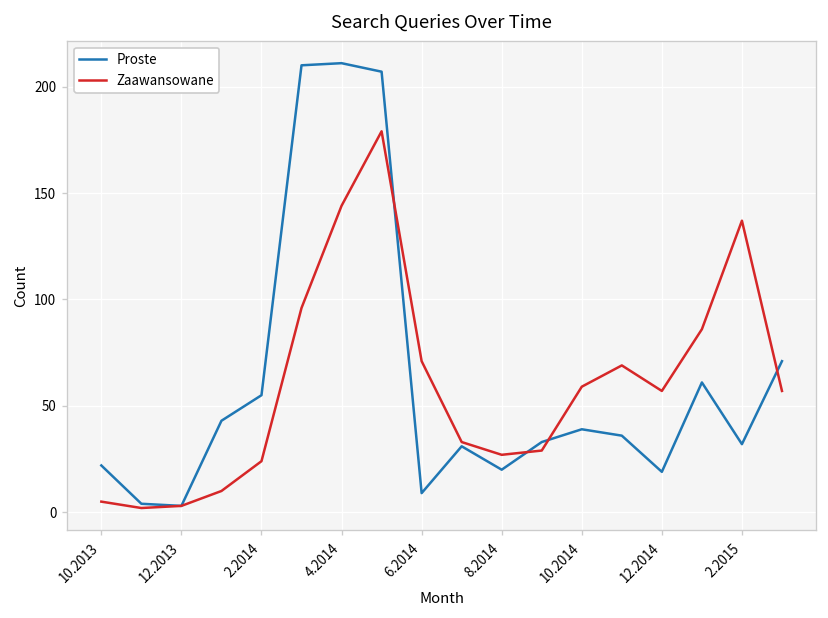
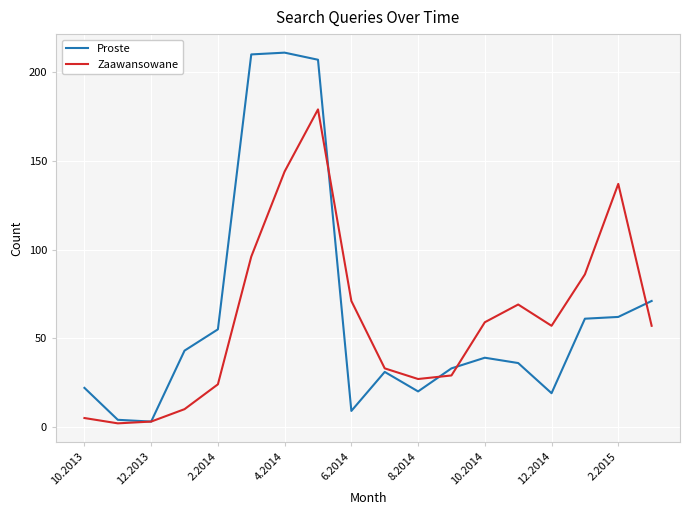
Proste, 2.2015: 32 -> 62
